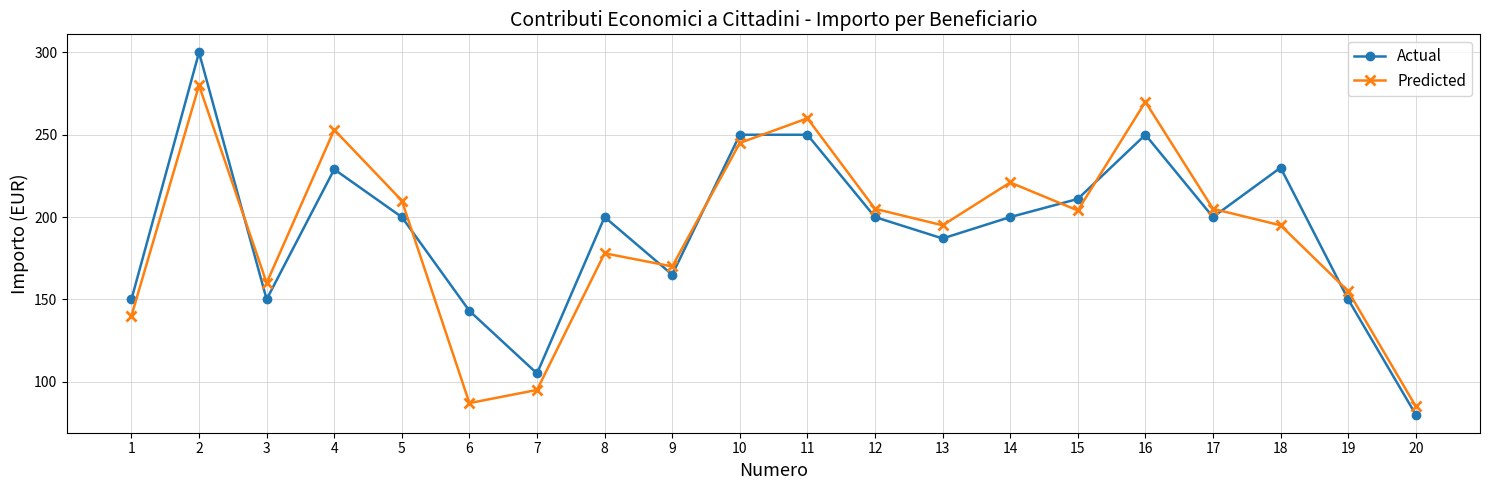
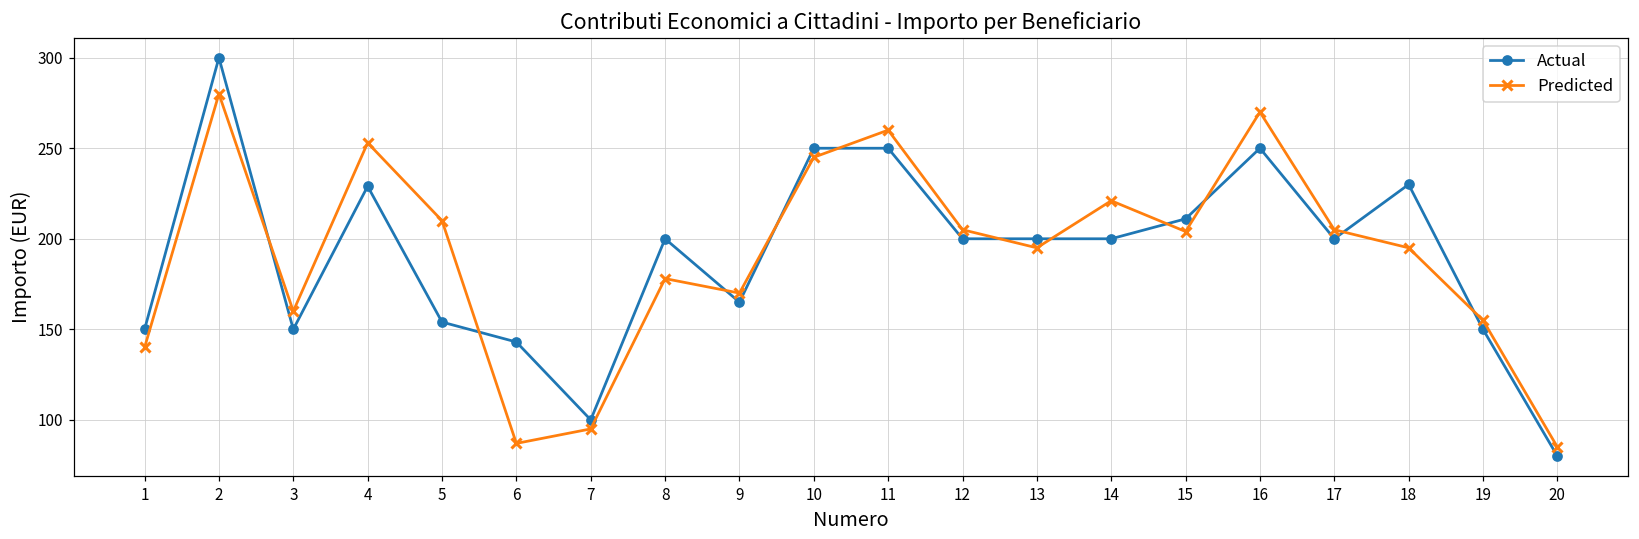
Actual, 5: 200 -> 154
Actual, 7: 105 -> 100
Actual, 13: 187 -> 200
